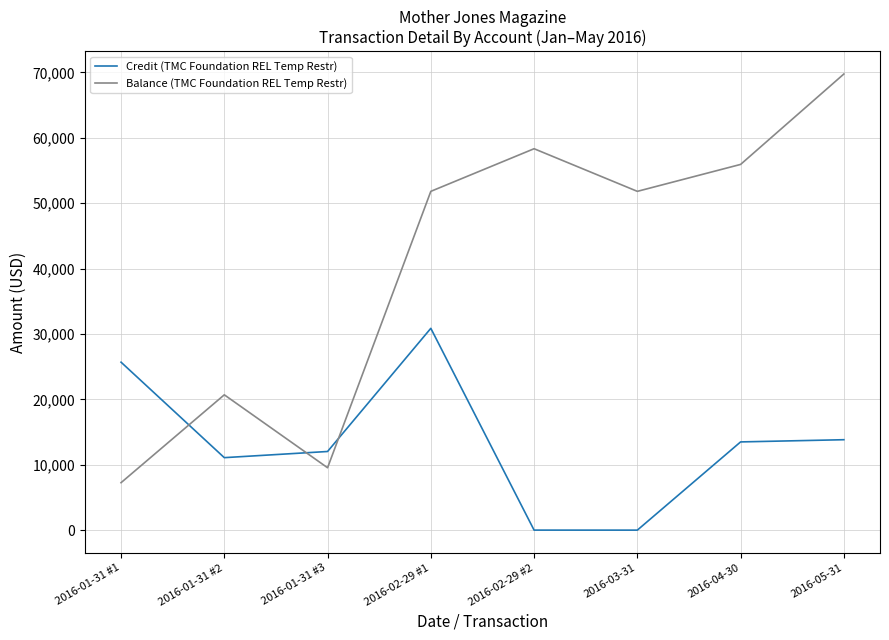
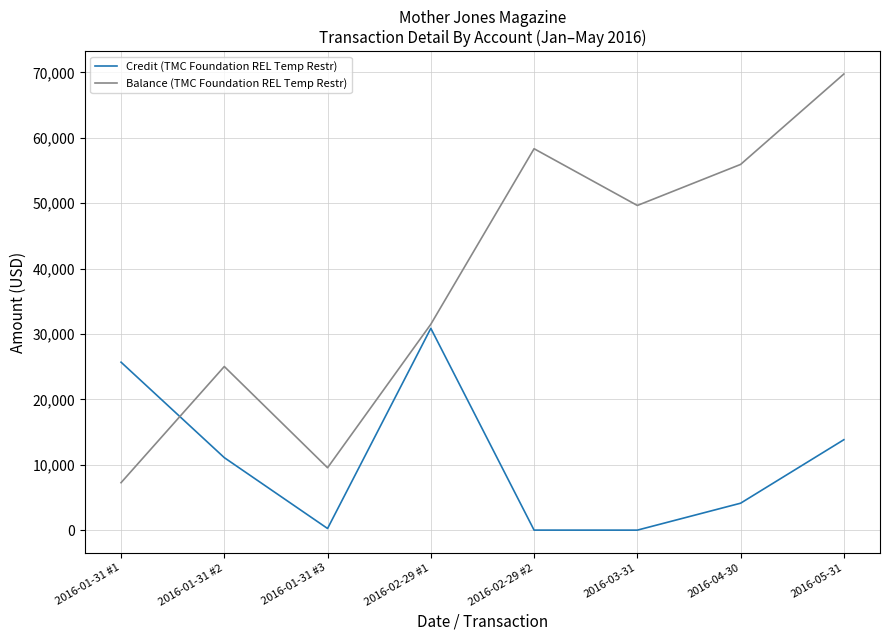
Balance (TMC Foundation REL Temp Restr), 2016-01-31 #2: 21,000 -> 25,000
Credit (TMC Foundation REL Temp Restr), 2016-01-31 #3: 12,000 -> 0
Balance (TMC Foundation REL Temp Restr), 2016-02-29 #1: 52,000 -> 31,000
Balance (TMC Foundation REL Temp Restr), 2016-03-31: 52,000 -> 50,000
Credit (TMC Foundation REL Temp Restr), 2016-04-30: 13,000 -> 4,000
